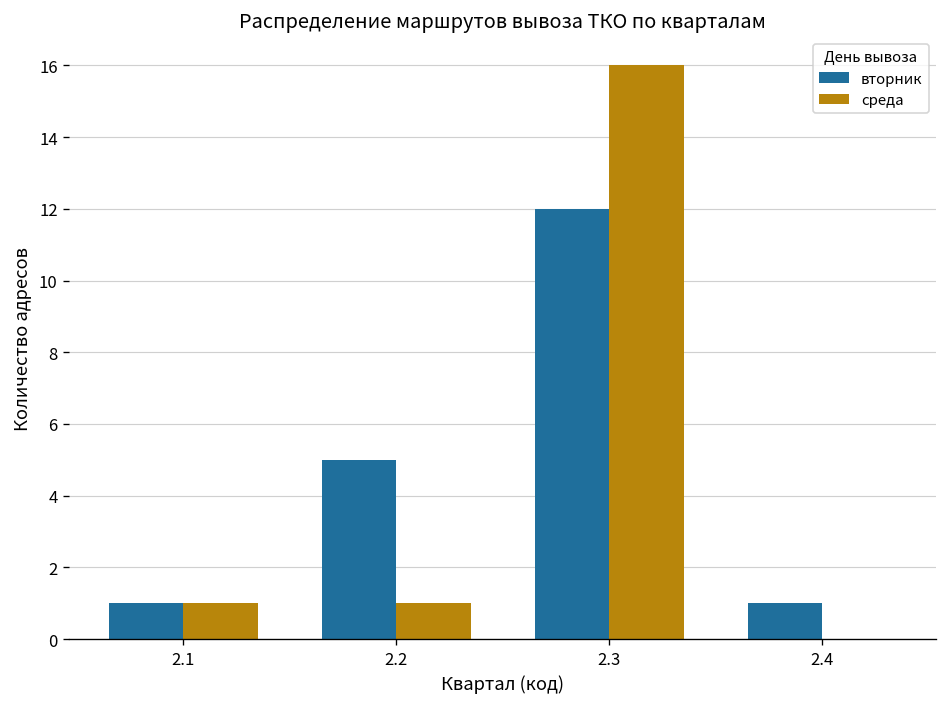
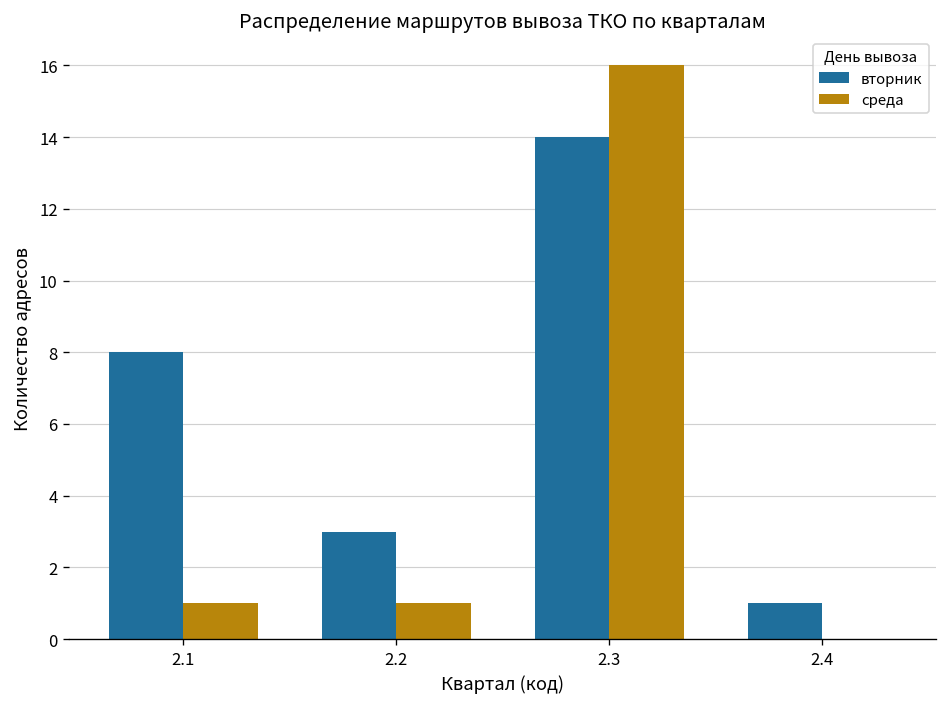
вторник, 2.1: 1 -> 8
вторник, 2.2: 5 -> 3
вторник, 2.3: 12 -> 14
